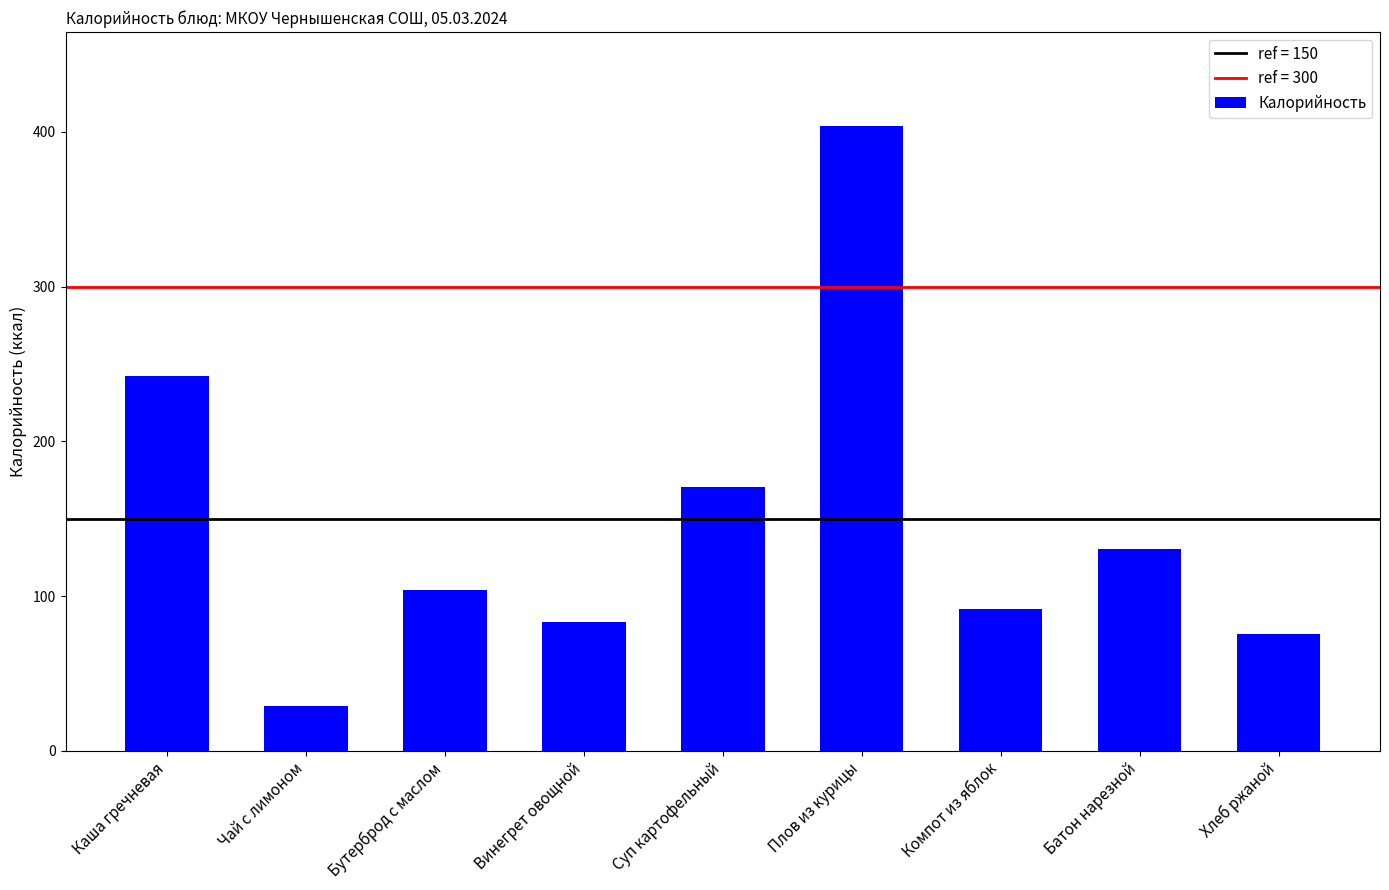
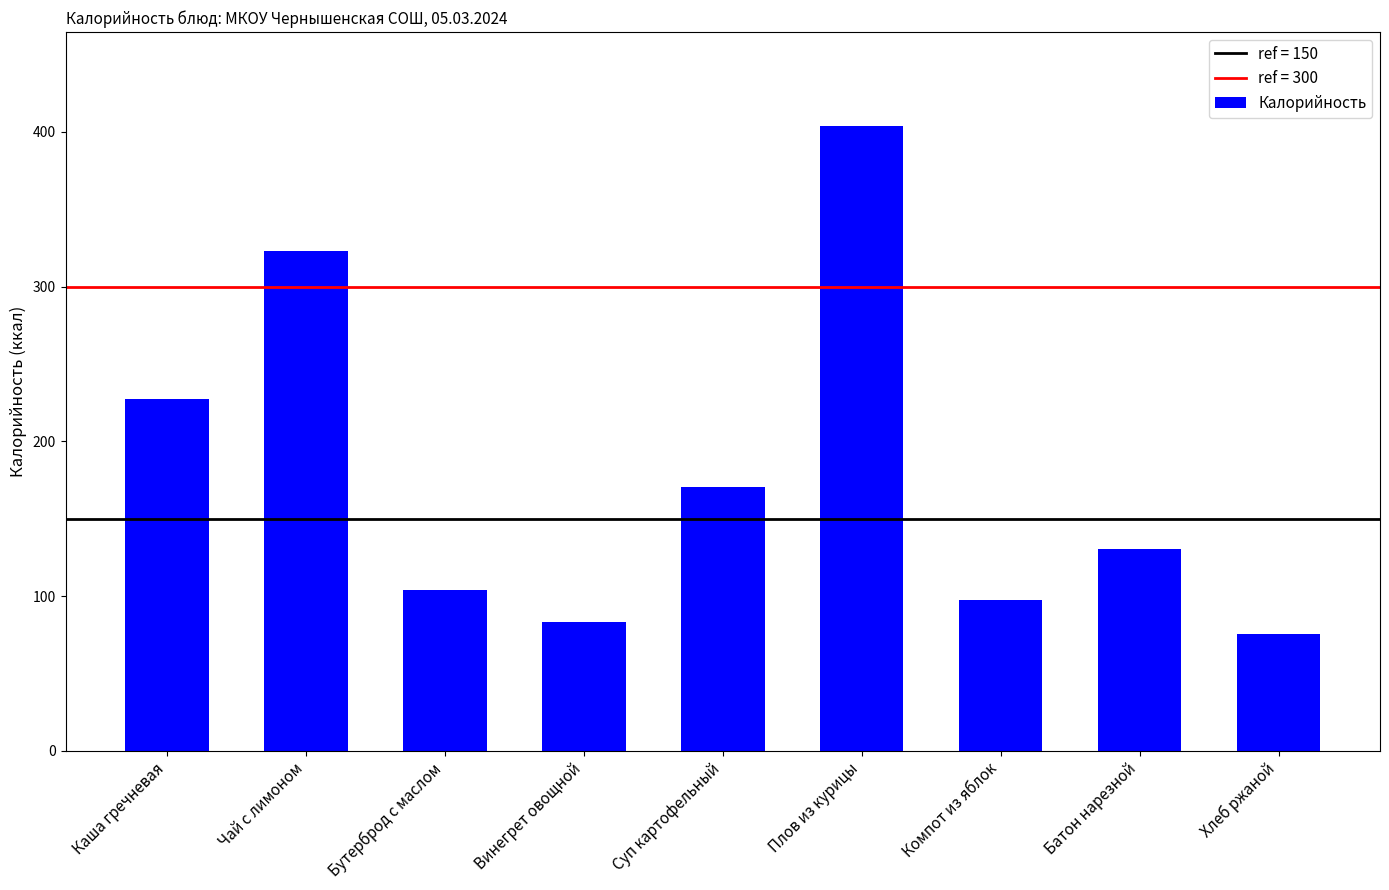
Каша гречневая: 242 -> 227
Чай с лимоном: 29 -> 323
Компот из яблок: 92 -> 98
